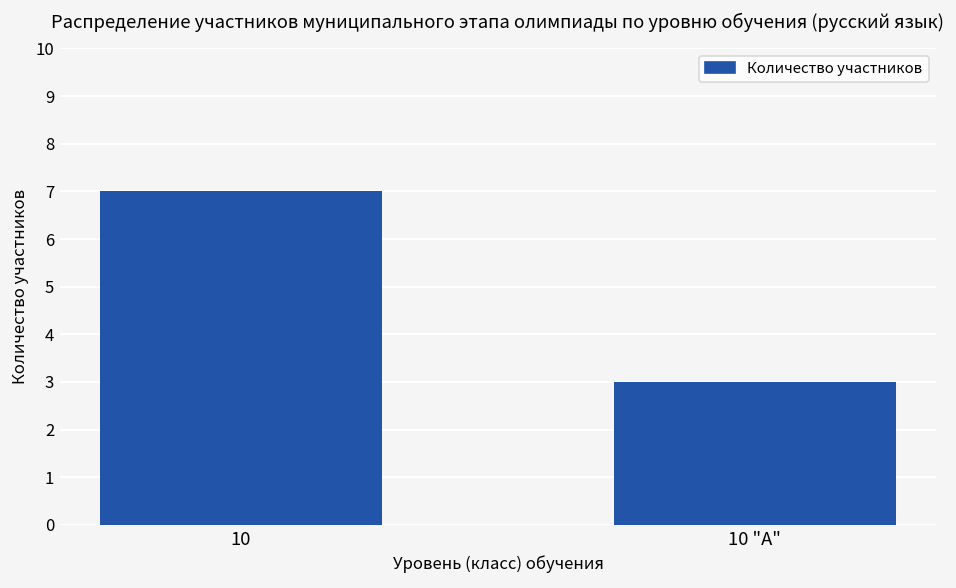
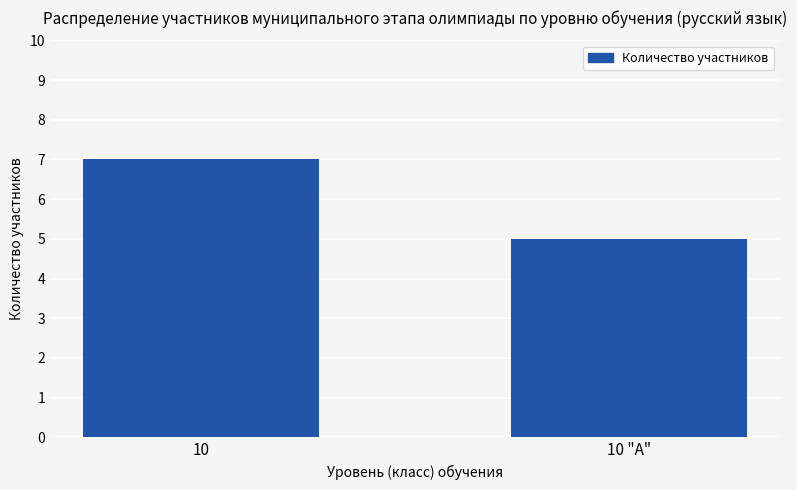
10 "А": 3 -> 5
